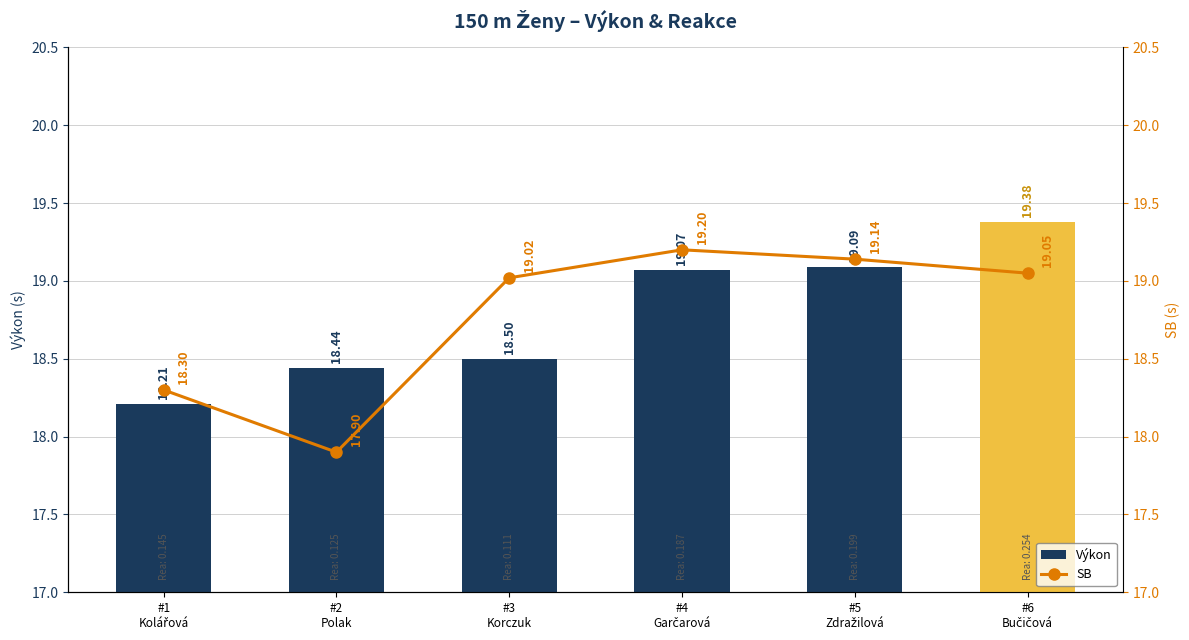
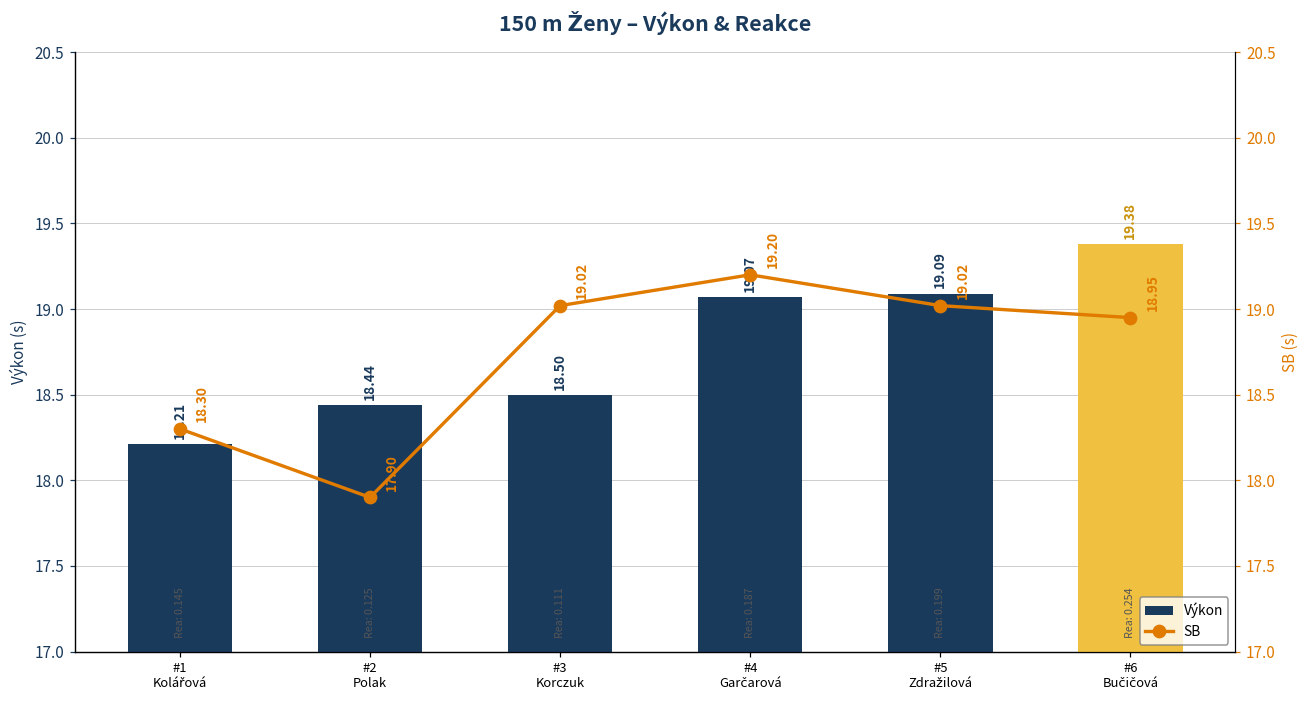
SB, #5 Zdražilová: 19.14 -> 19.02
SB, #6 Bučičová: 19.05 -> 18.95
